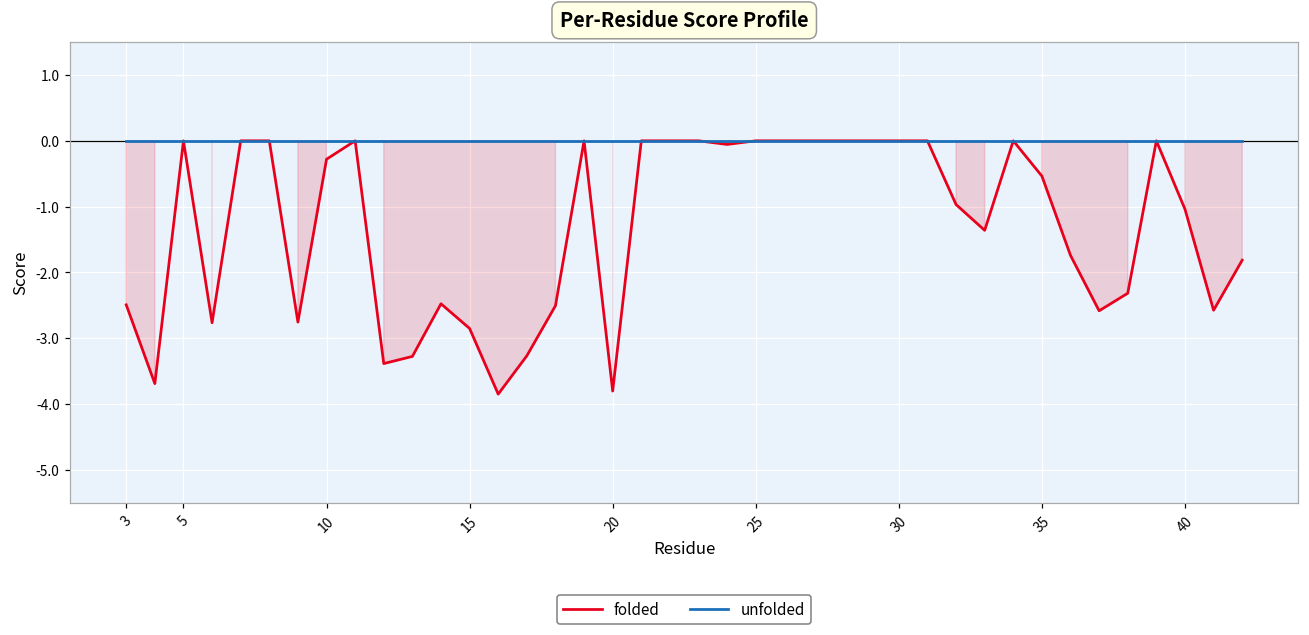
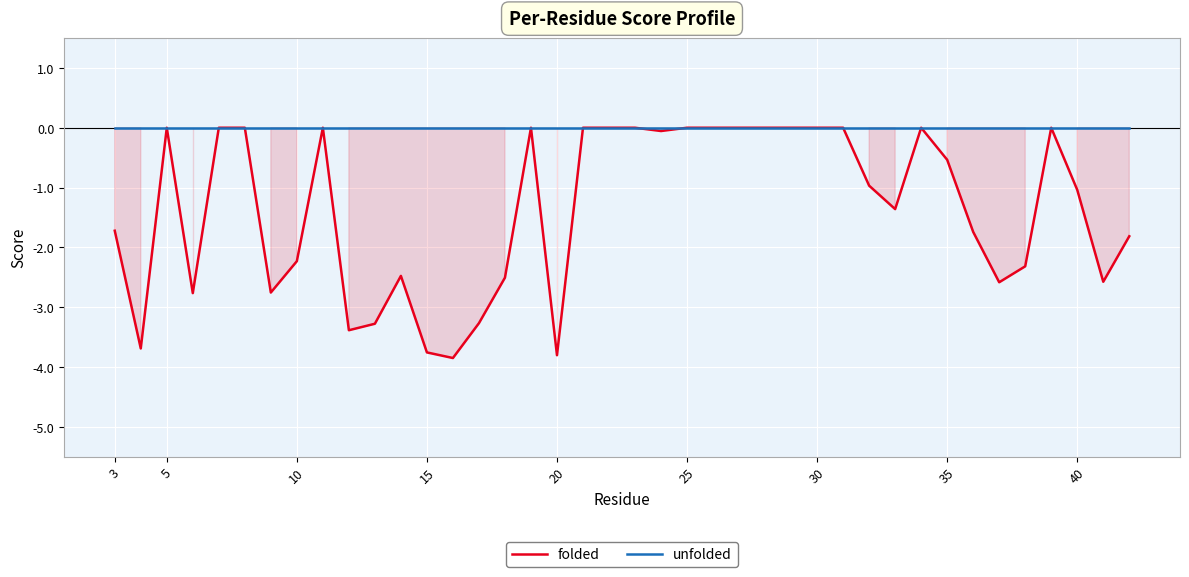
folded, 3: -2.5 -> -1.7
folded, 10: -0.3 -> -2.2
folded, 15: -2.9 -> -3.8
